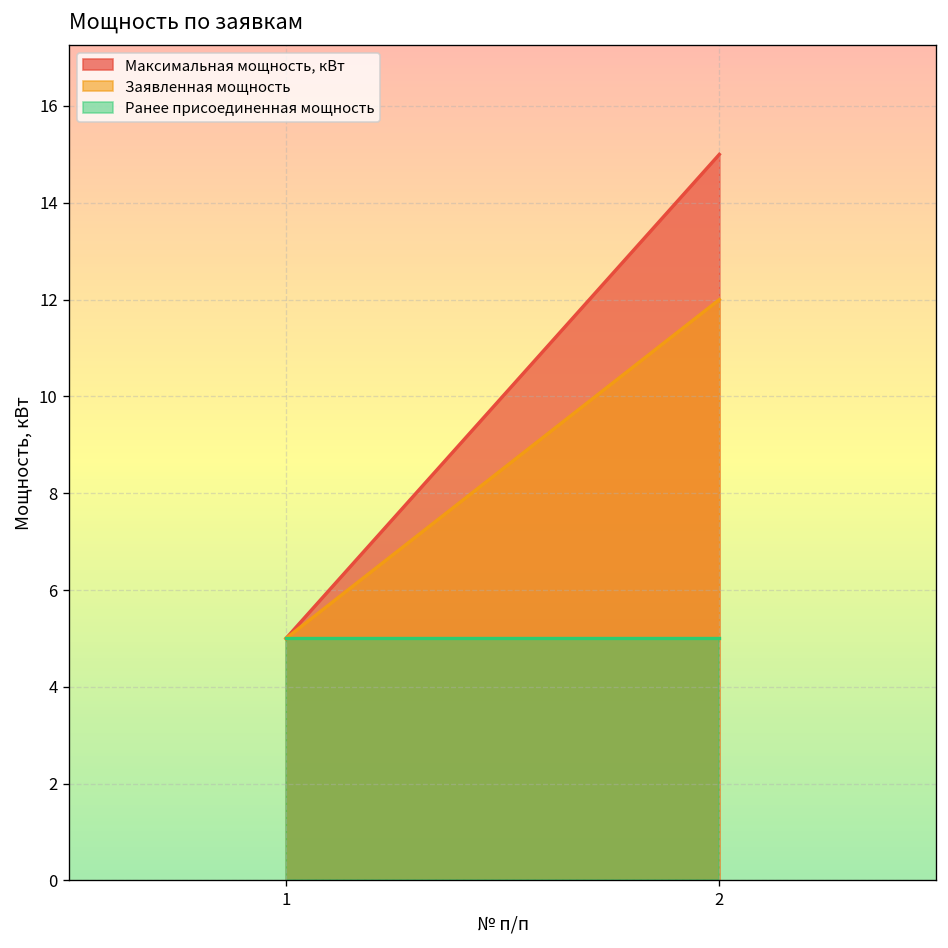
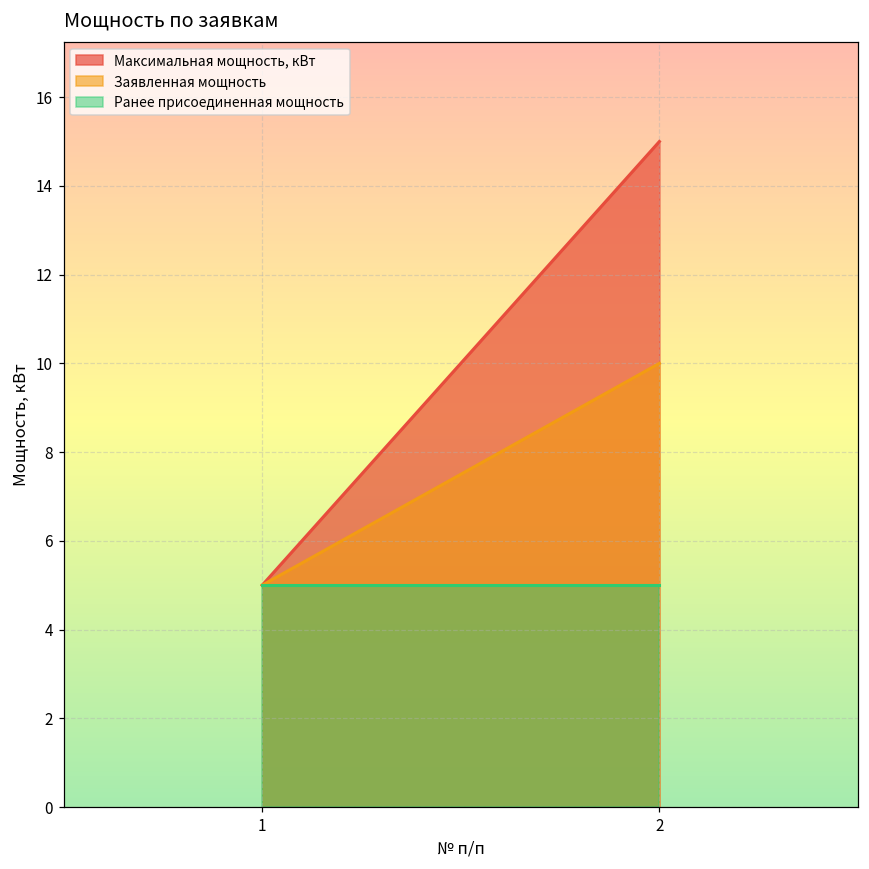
Заявленная мощность, 2: 12 -> 10
